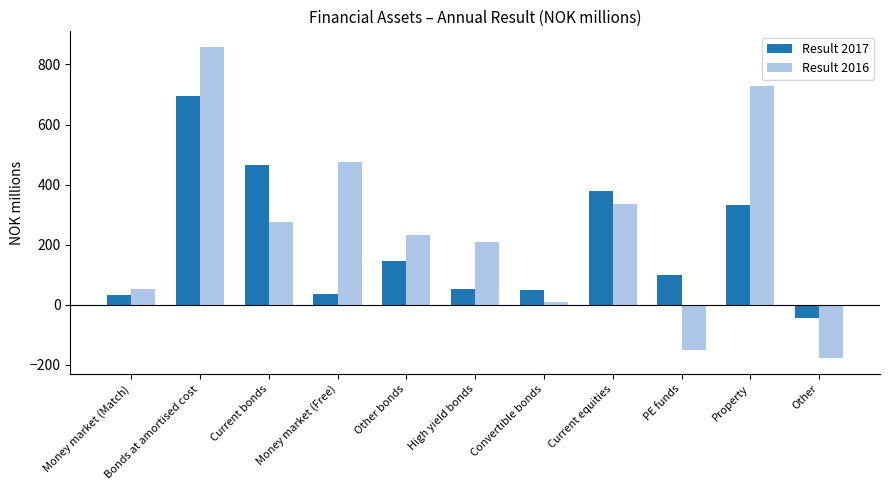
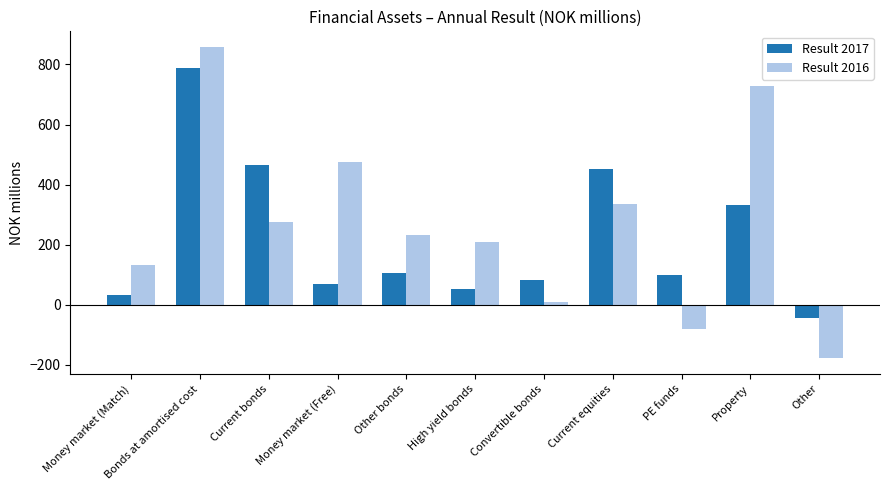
Result 2016, Money market (Match): 50 -> 130
Result 2017, Bonds at amortised cost: 690 -> 790
Result 2017, Money market (Free): 40 -> 70
Result 2017, Other bonds: 140 -> 100
Result 2017, Convertible bonds: 50 -> 80
Result 2017, Current equities: 380 -> 450
Result 2016, PE funds: -150 -> -80
